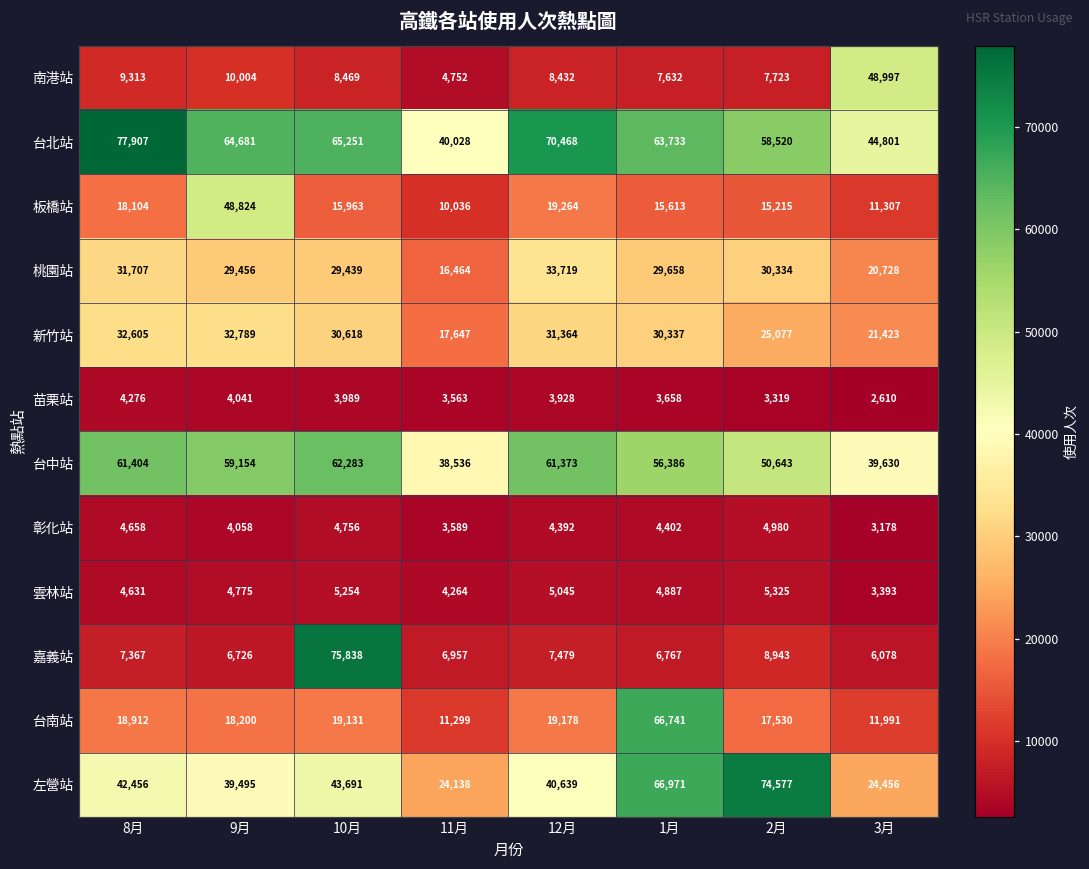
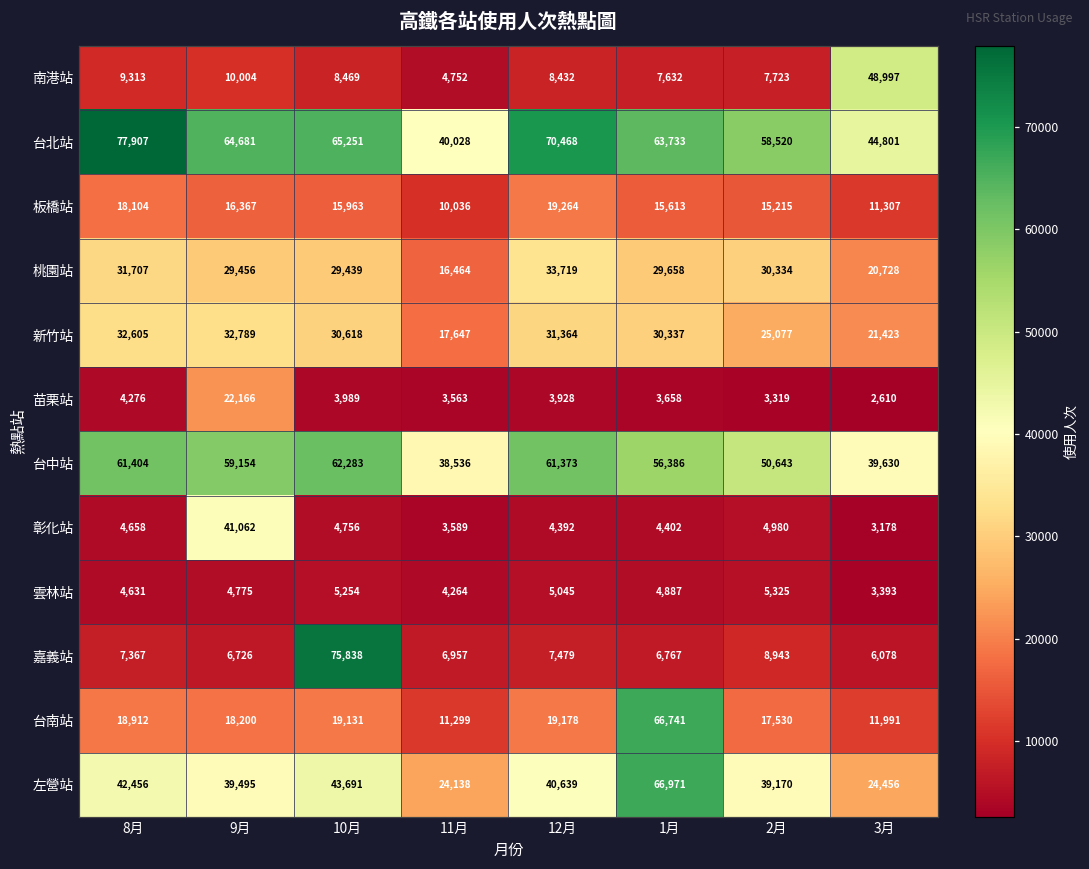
板橋站, 9月: 48,824 -> 16,367
苗栗站, 9月: 4,041 -> 22,166
彰化站, 9月: 4,058 -> 41,062
左營站, 2月: 74,577 -> 39,170
